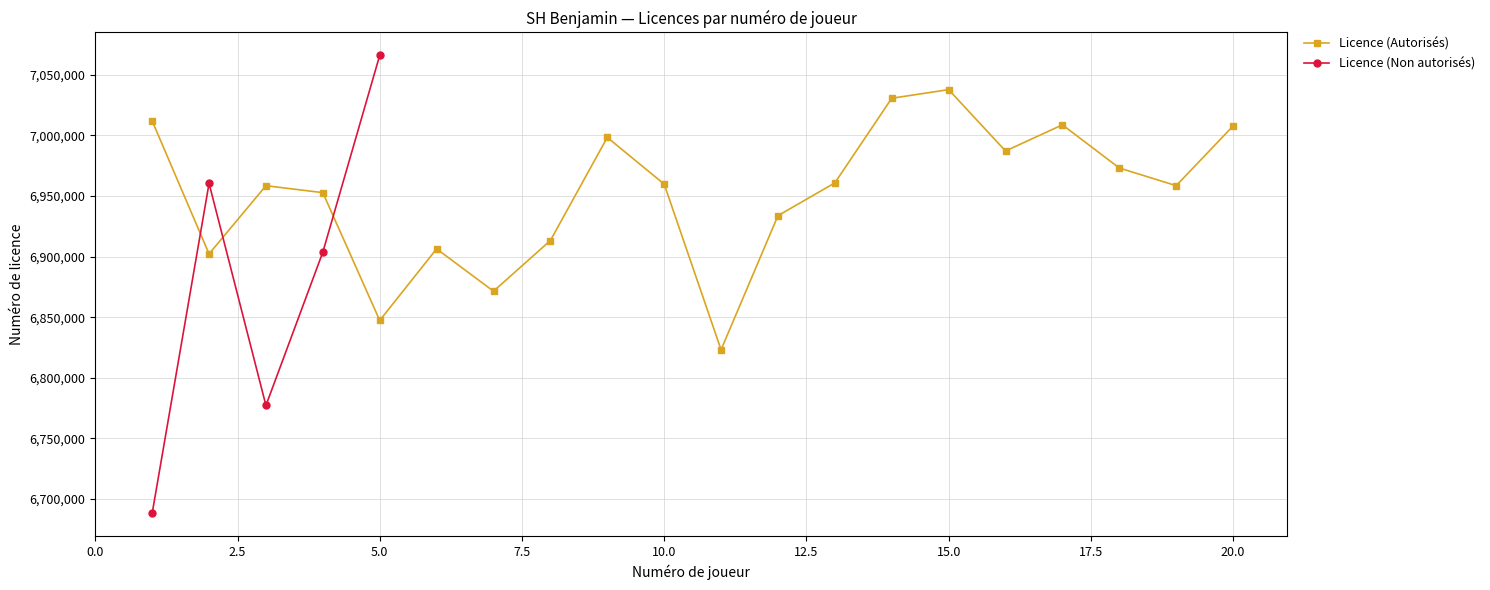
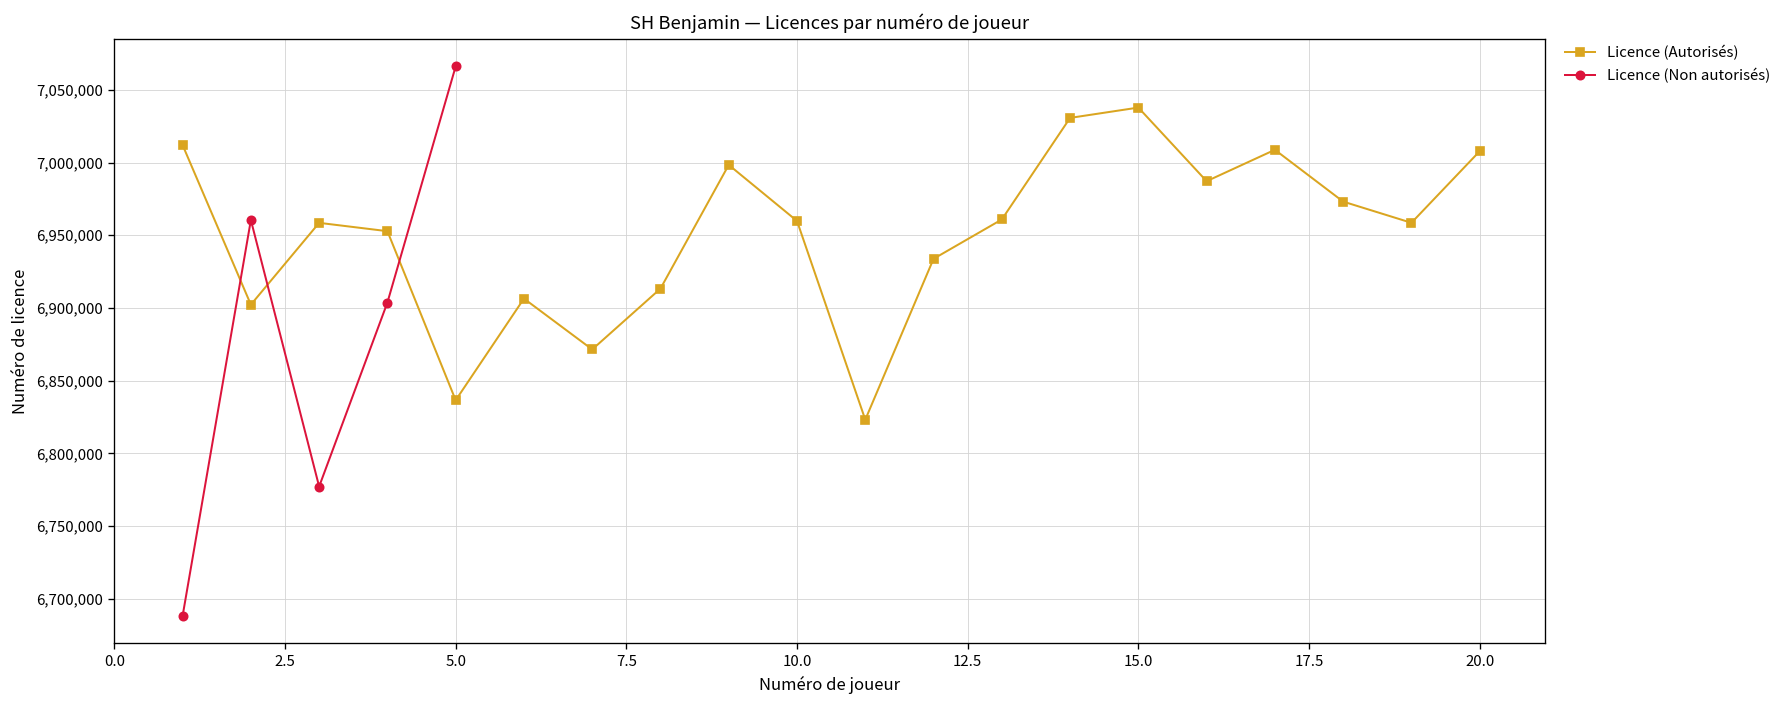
Licence (Autorisés), 5.0: 6,847,000 -> 6,837,000
